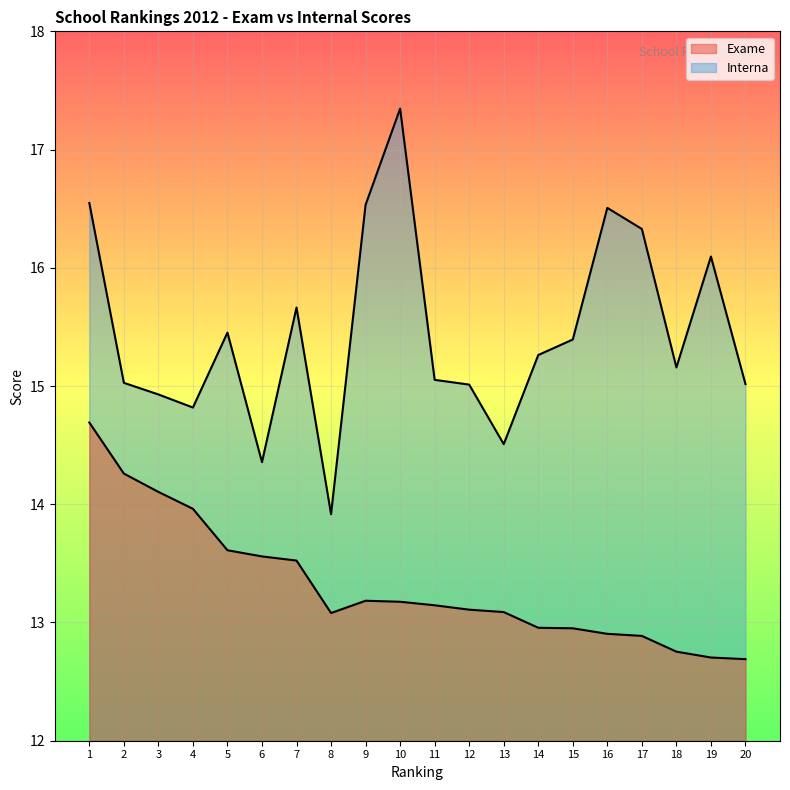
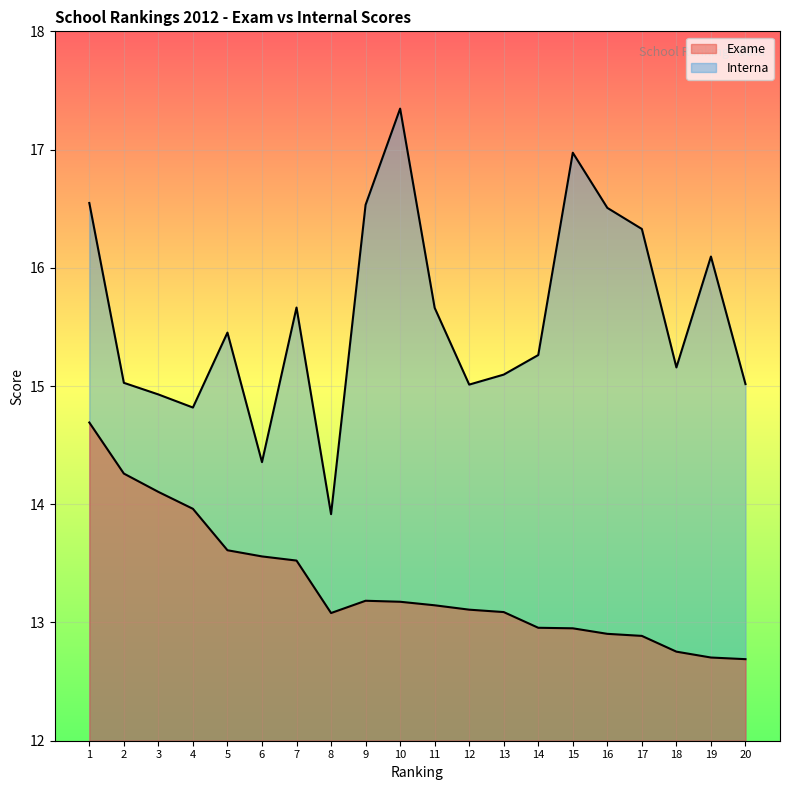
Interna, 11: 15.05 -> 15.66
Interna, 13: 14.51 -> 15.10
Interna, 15: 15.39 -> 16.97
